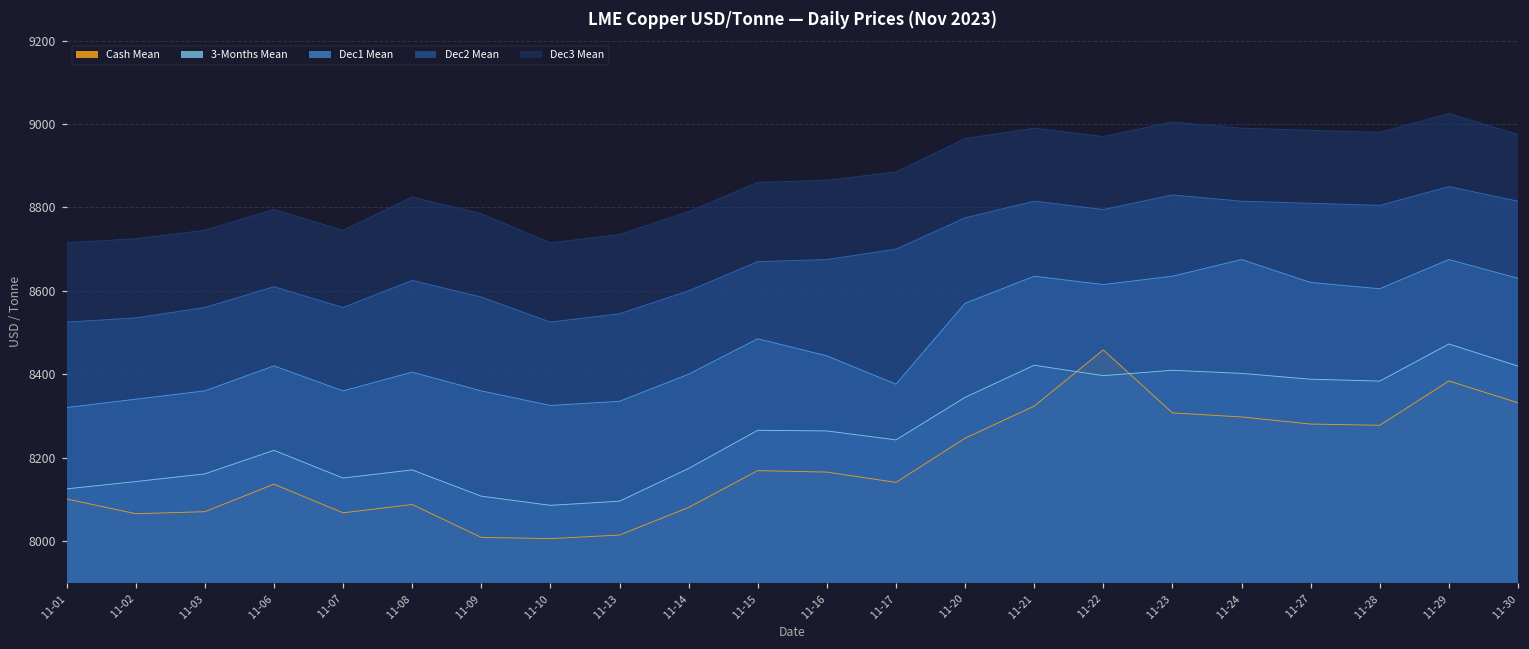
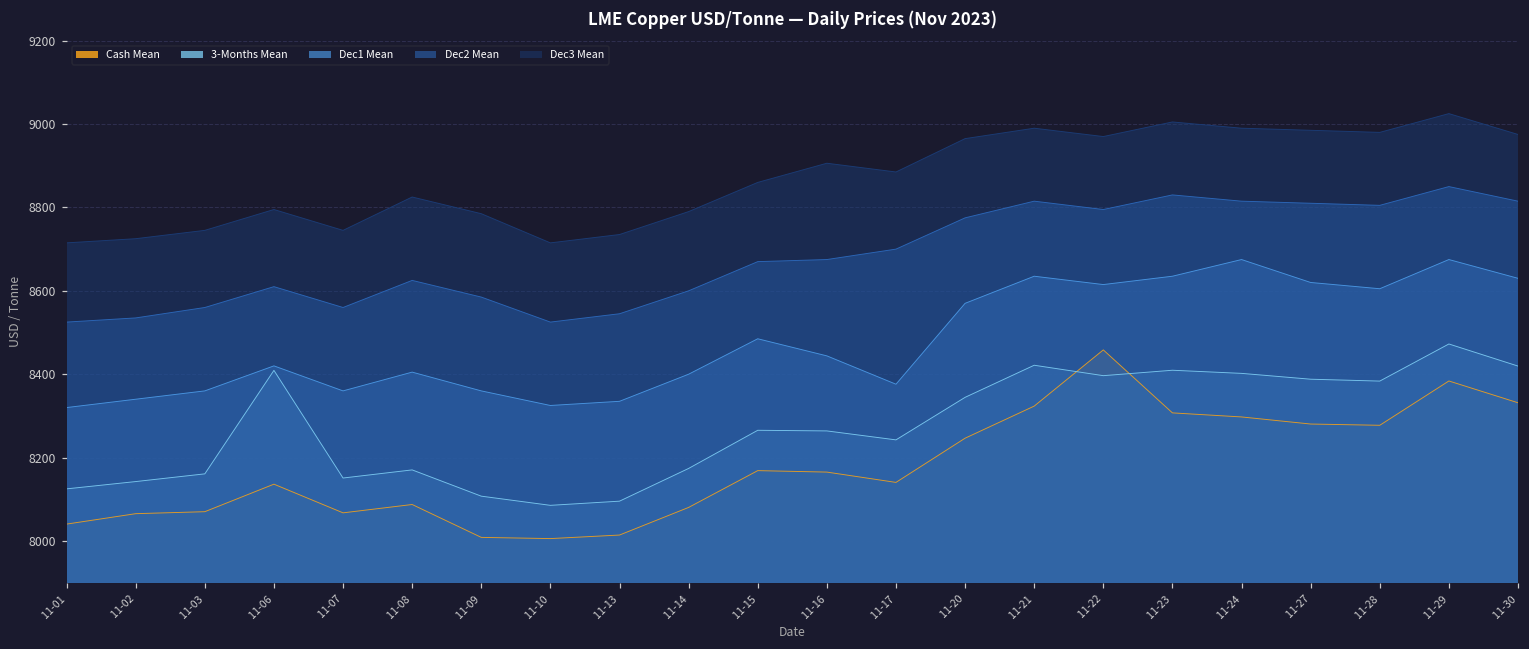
Cash Mean, 11-01: 8100 -> 8040
3-Months Mean, 11-06: 8220 -> 8410
Dec3 Mean, 11-16: 8870 -> 8910
